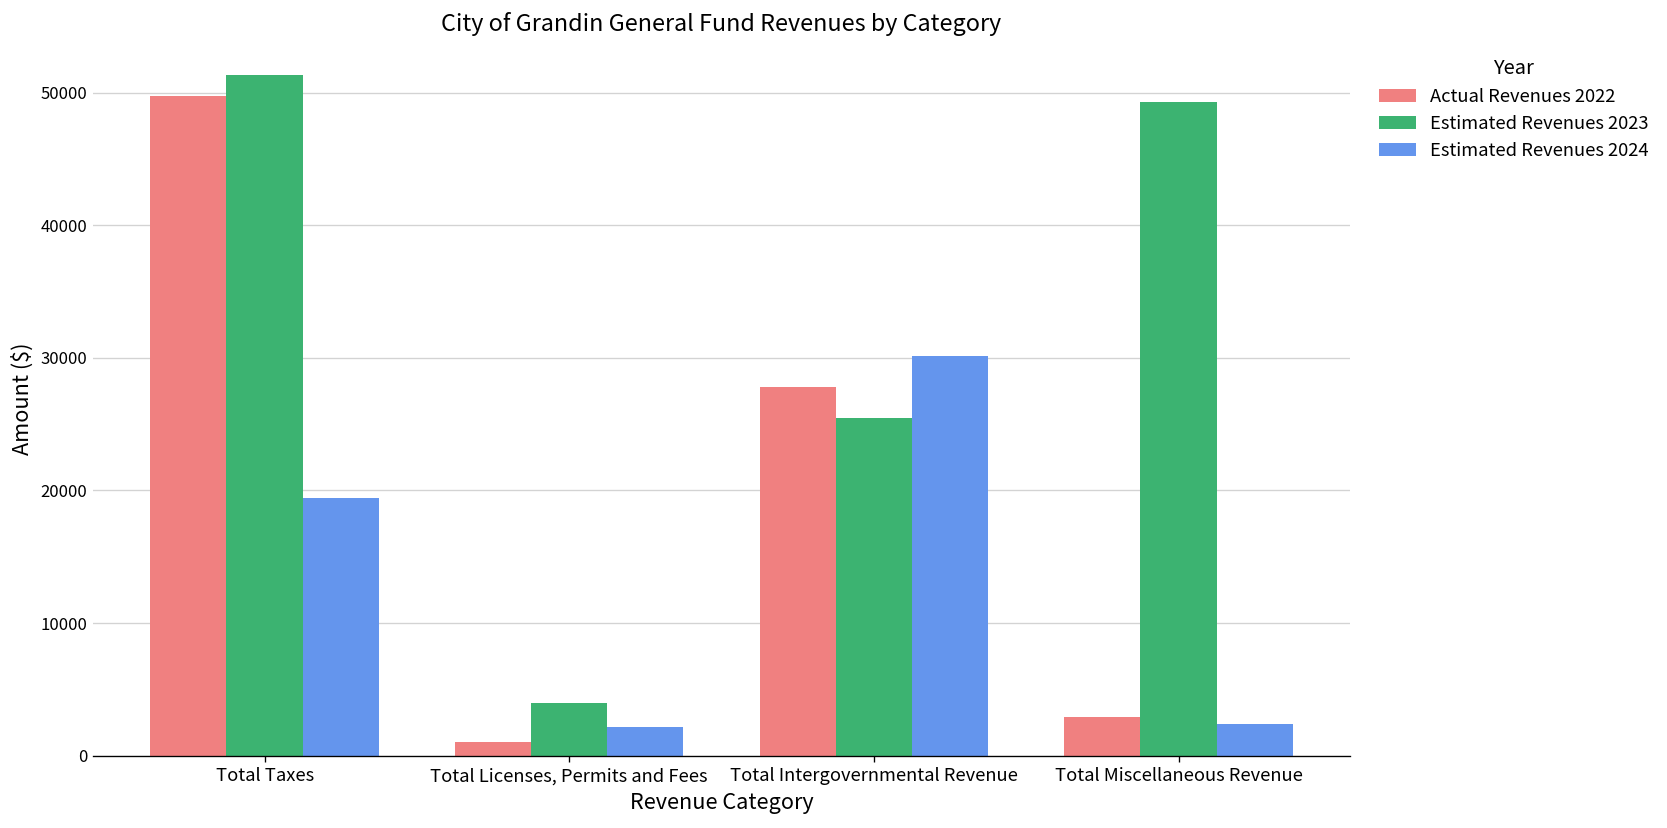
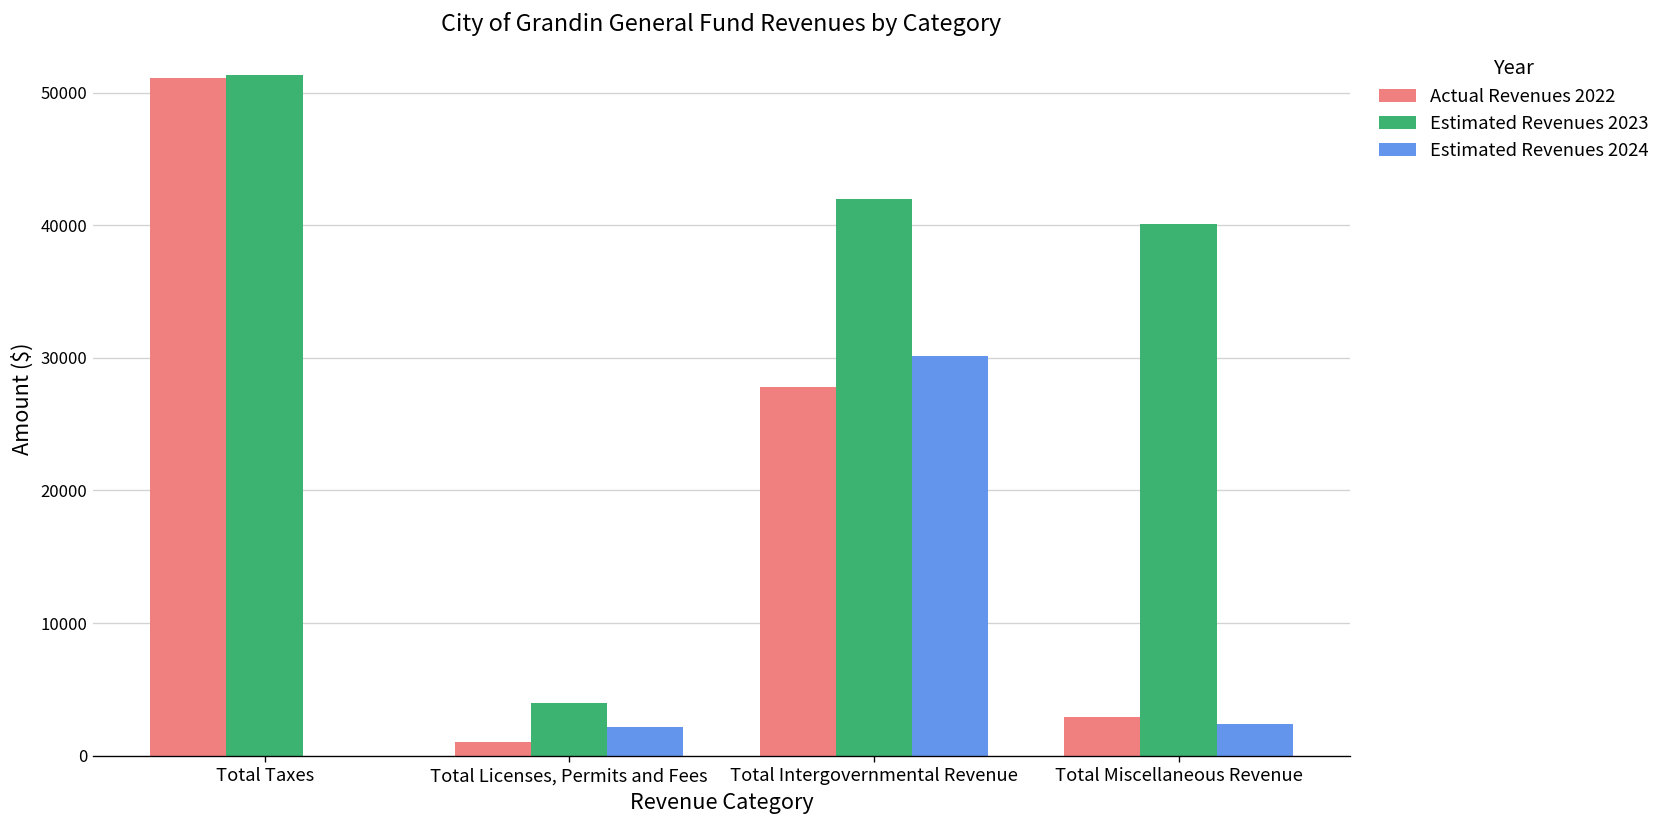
Actual Revenues 2022, Total Taxes: 49800 -> 51100
Estimated Revenues 2024, Total Taxes: 19400 -> 0
Estimated Revenues 2023, Total Intergovernmental Revenue: 25400 -> 42000
Estimated Revenues 2023, Total Miscellaneous Revenue: 49300 -> 40100
